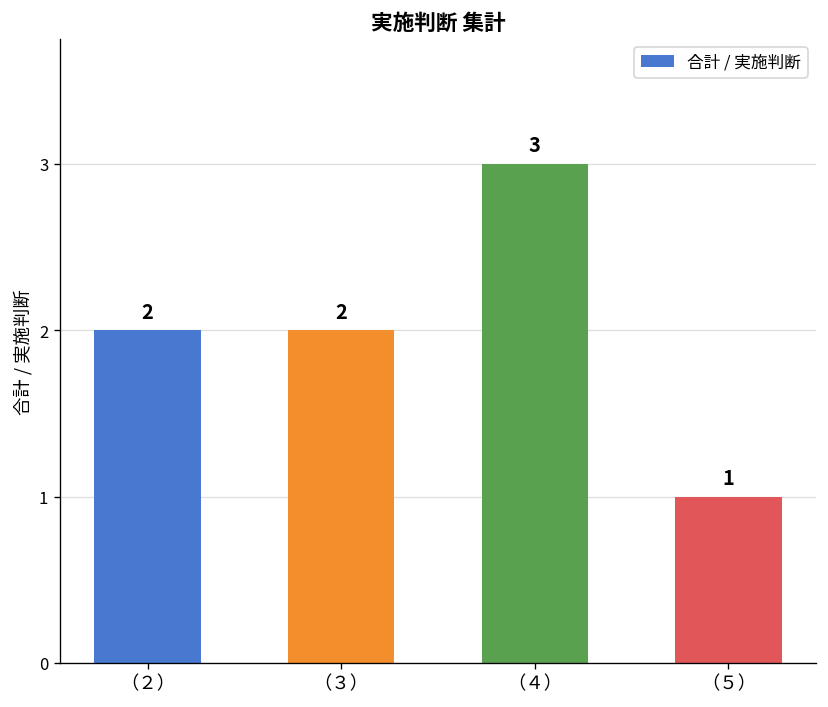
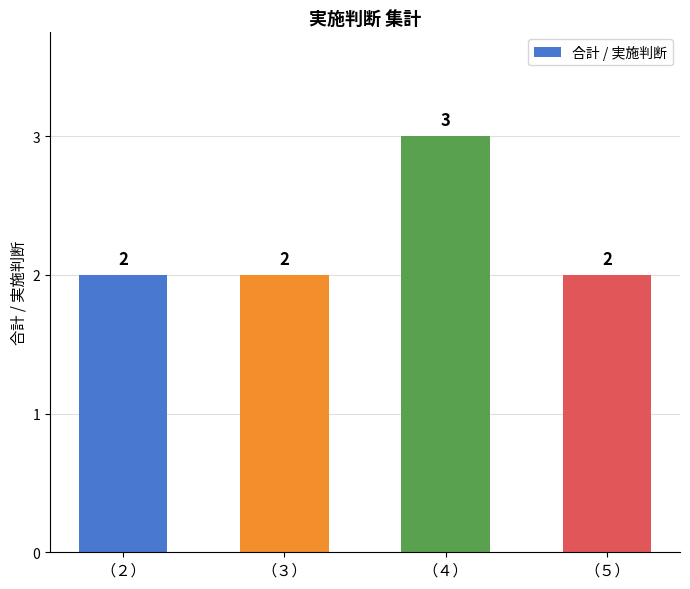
（５）: 1 -> 2
